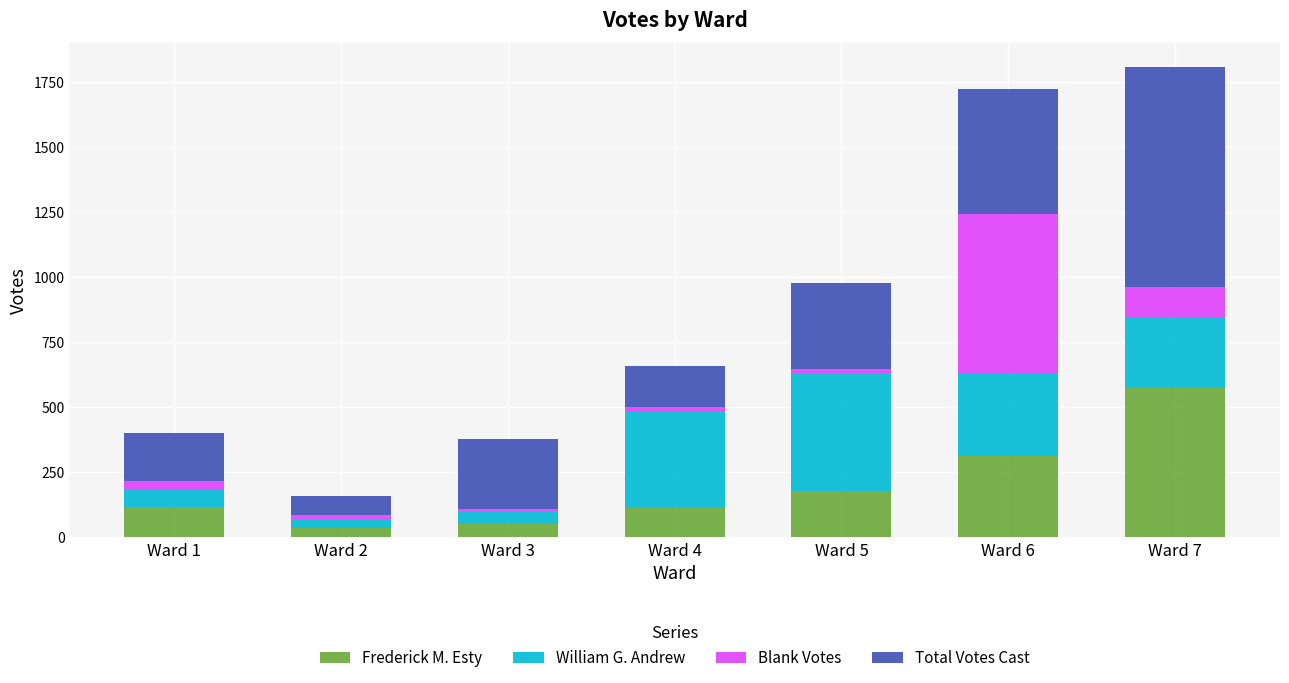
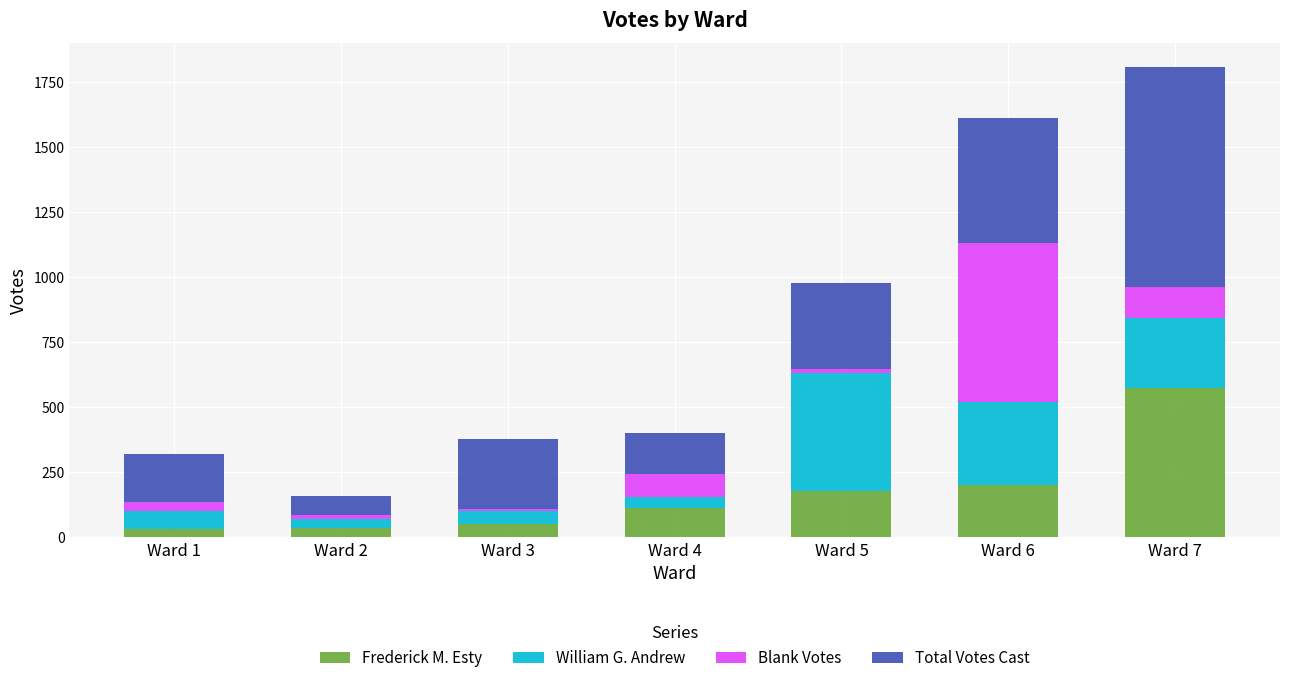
Frederick M. Esty, Ward 1: 120 -> 30
William G. Andrew, Ward 4: 370 -> 50
Blank Votes, Ward 4: 20 -> 90
Frederick M. Esty, Ward 6: 310 -> 200
